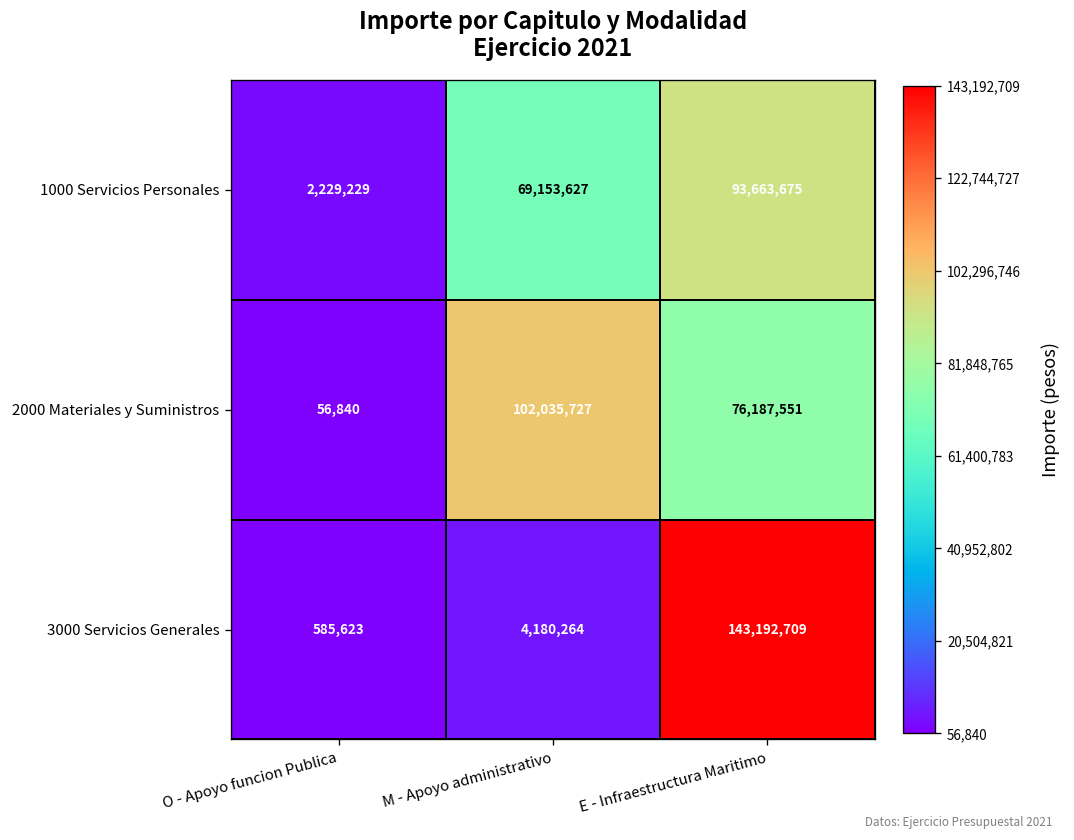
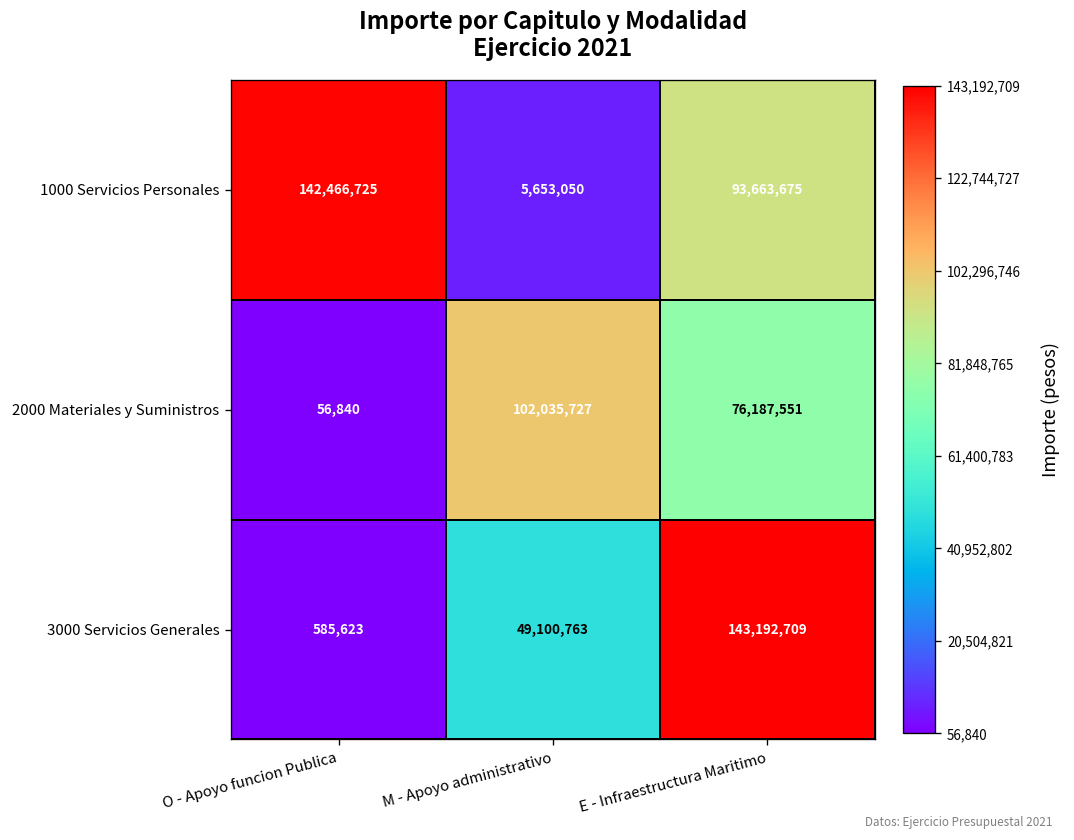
1000 Servicios Personales, O - Apoyo funcion Publica: 2,229,229 -> 142,466,725
1000 Servicios Personales, M - Apoyo administrativo: 69,153,627 -> 5,653,050
3000 Servicios Generales, M - Apoyo administrativo: 4,180,264 -> 49,100,763
